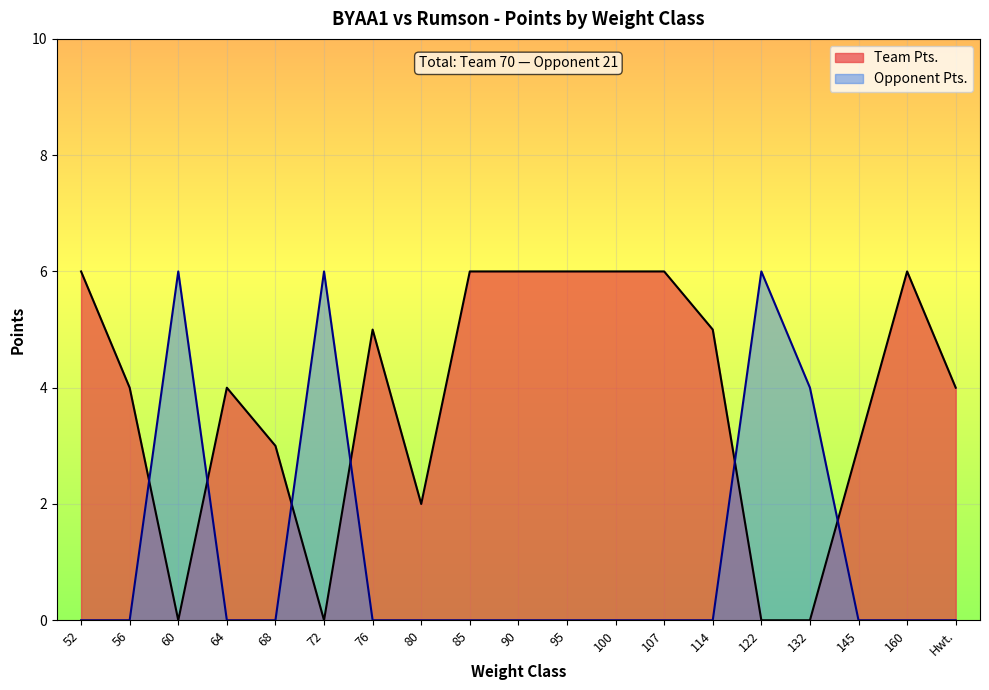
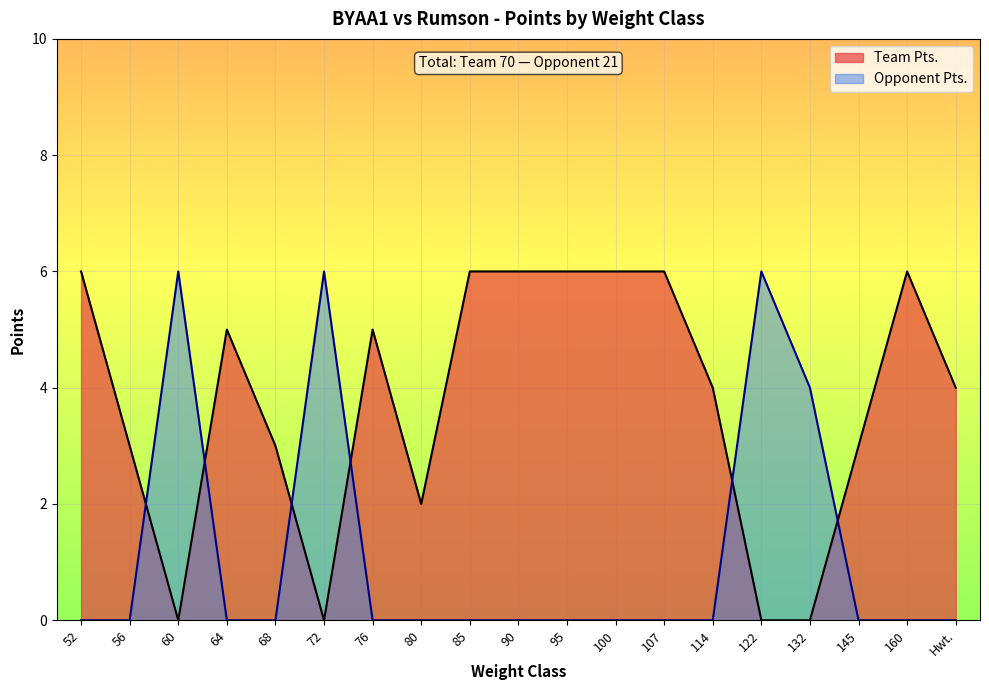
Team Pts., 56: 4 -> 3
Team Pts., 64: 4 -> 5
Team Pts., 114: 5 -> 4
